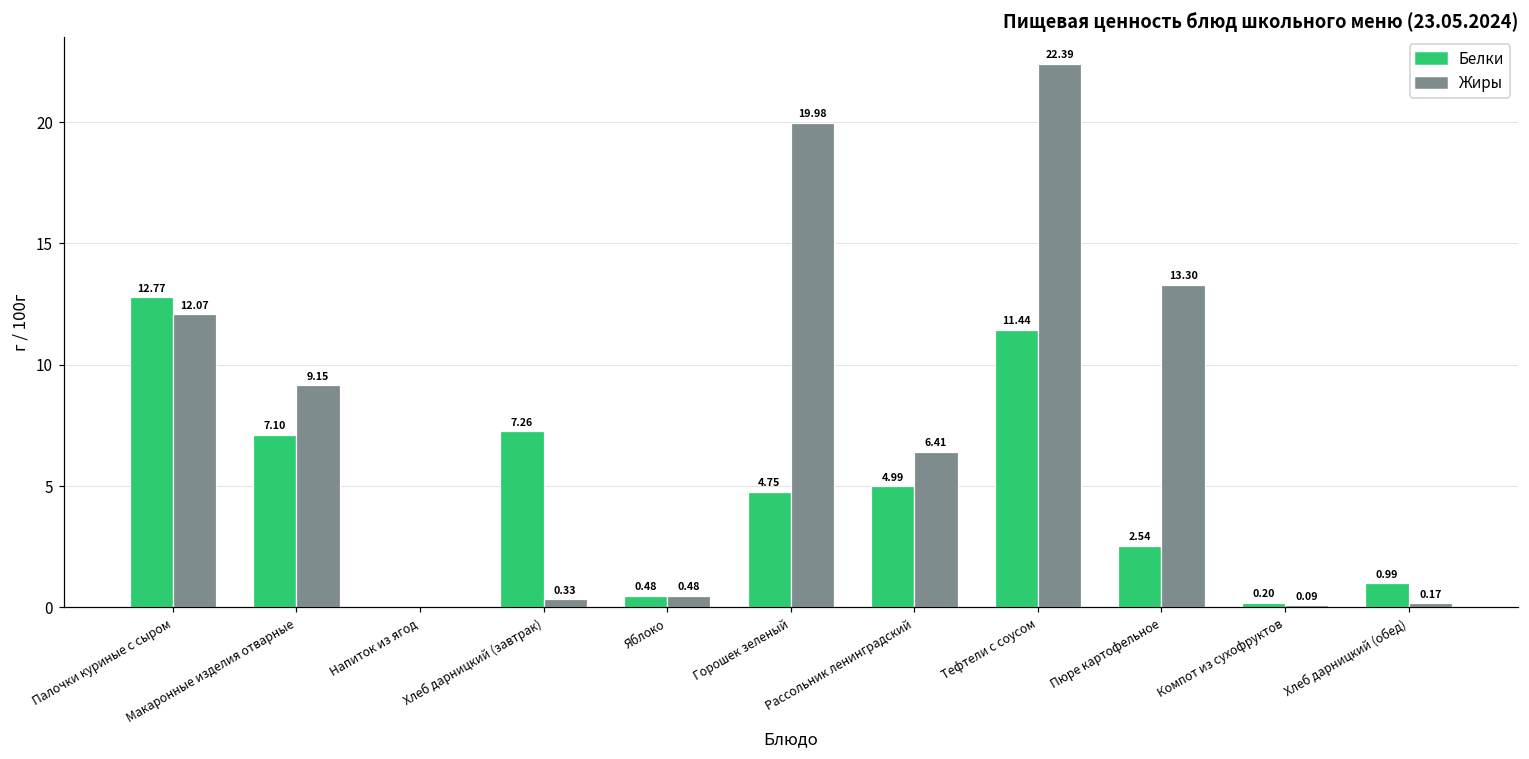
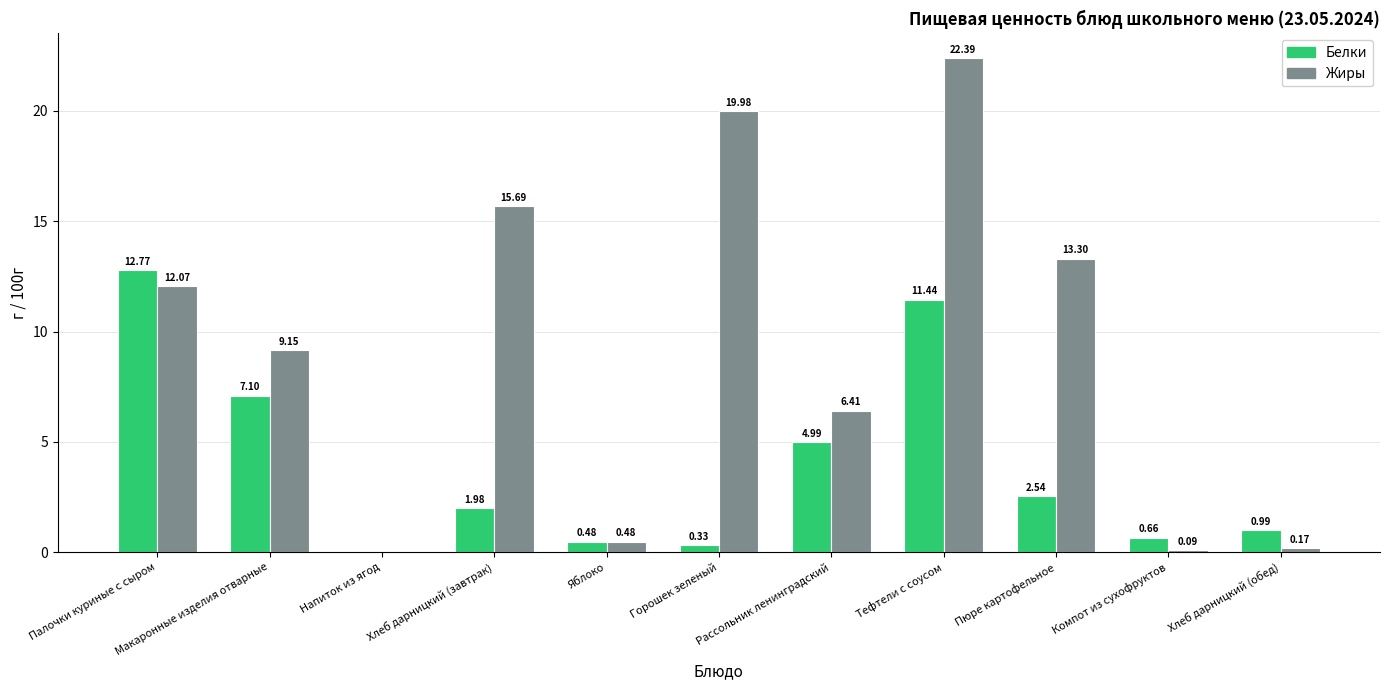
Белки, Хлеб дарницкий (завтрак): 7.26 -> 1.98
Жиры, Хлеб дарницкий (завтрак): 0.33 -> 15.69
Белки, Горошек зеленый: 4.75 -> 0.33
Белки, Компот из сухофруктов: 0.20 -> 0.66
